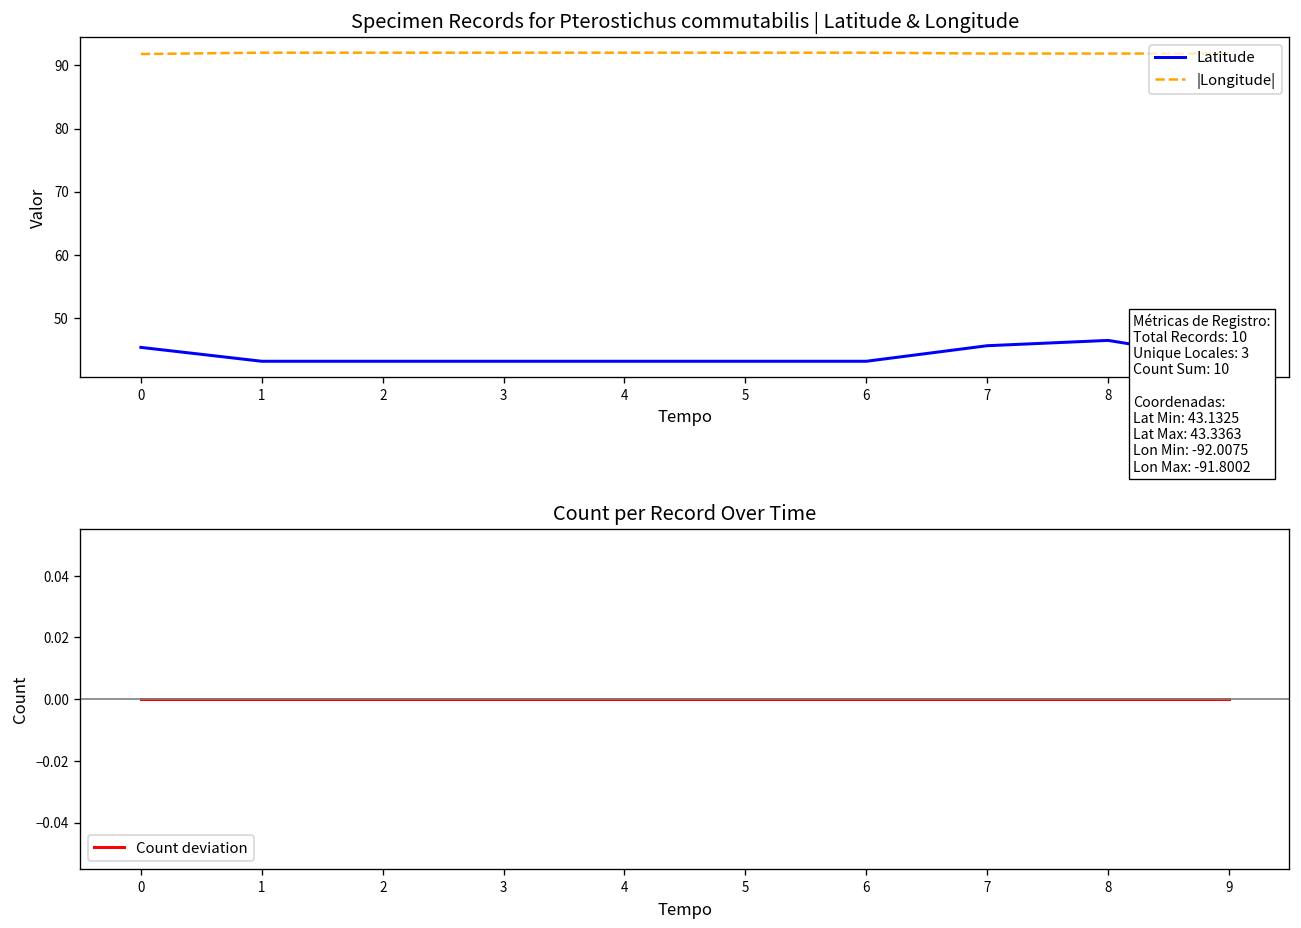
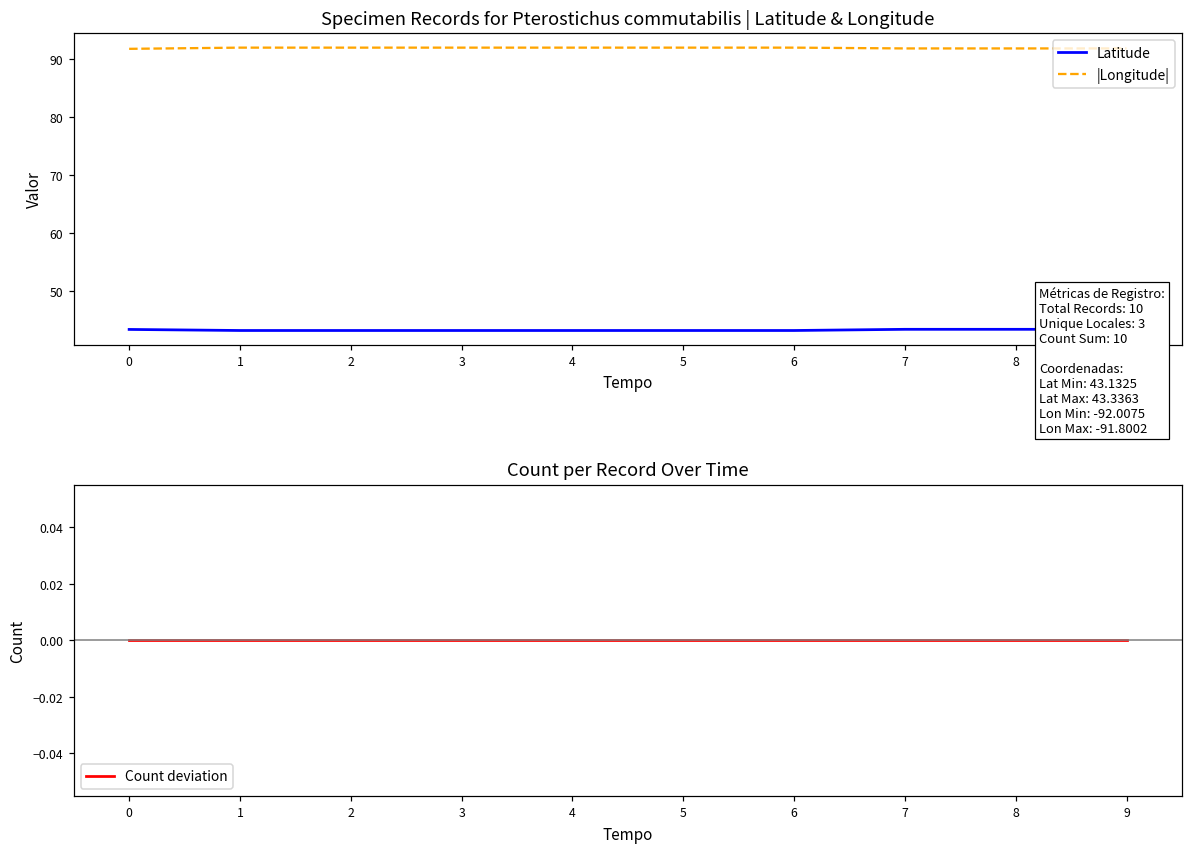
Specimen Records for Pterostichus commutabilis | Latitude & Longitude, Latitude, 0: 45 -> 43
Specimen Records for Pterostichus commutabilis | Latitude & Longitude, Latitude, 7: 46 -> 43
Specimen Records for Pterostichus commutabilis | Latitude & Longitude, Latitude, 8: 46 -> 43
